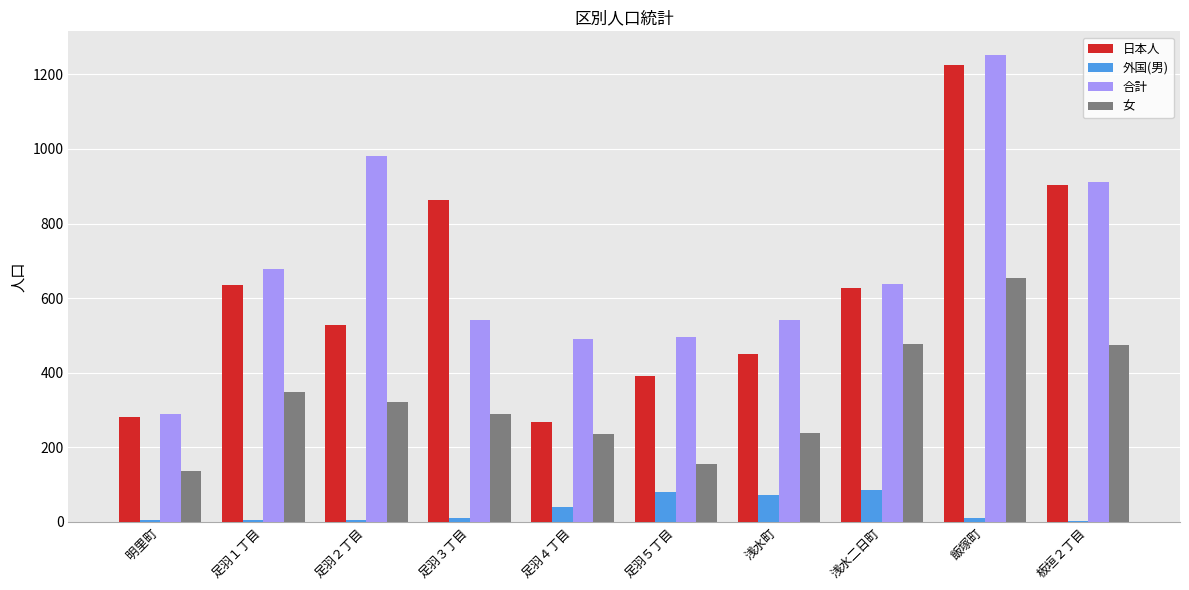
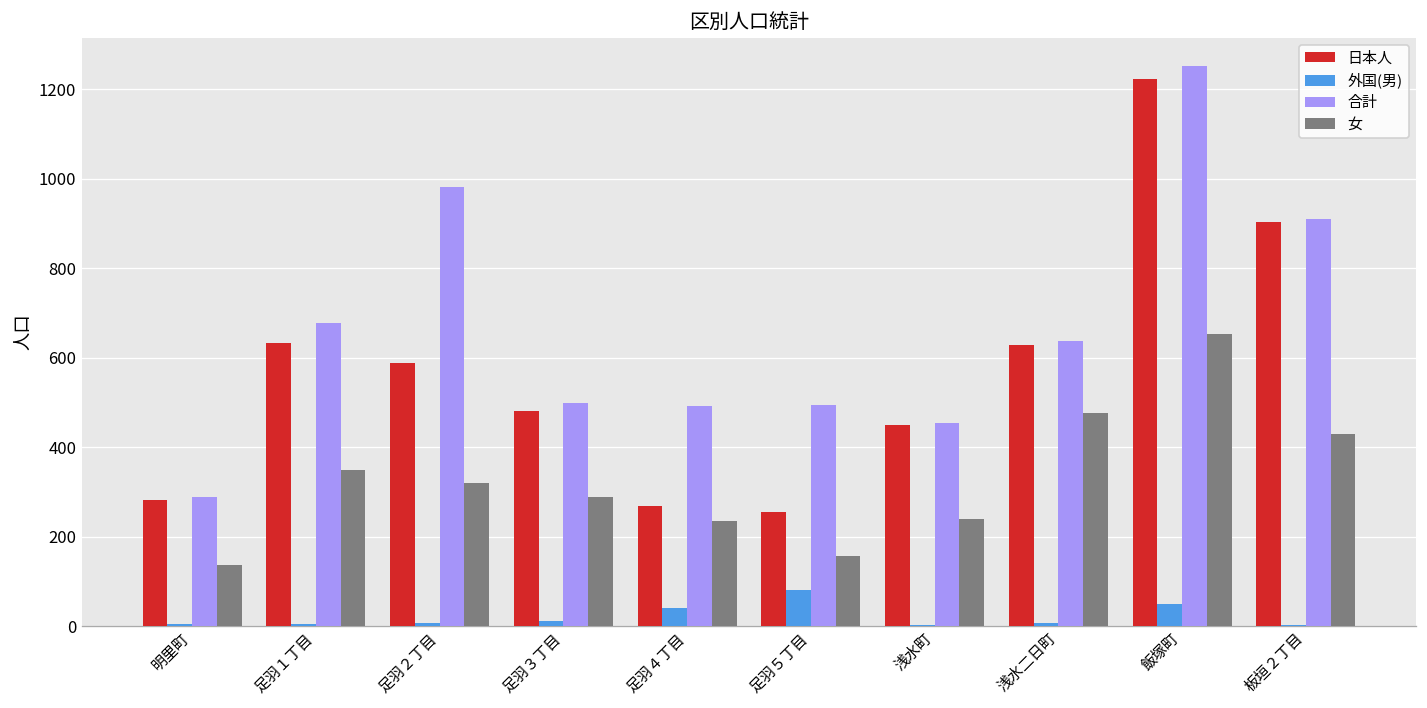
日本人, 足羽２丁目: 530 -> 590
日本人, 足羽３丁目: 860 -> 480
合計, 足羽３丁目: 540 -> 500
日本人, 足羽５丁目: 390 -> 260
外国(男), 浅水町: 70 -> 0
合計, 浅水町: 540 -> 450
外国(男), 浅水二日町: 90 -> 10
外国(男), 飯塚町: 10 -> 50
女, 板垣２丁目: 470 -> 430
